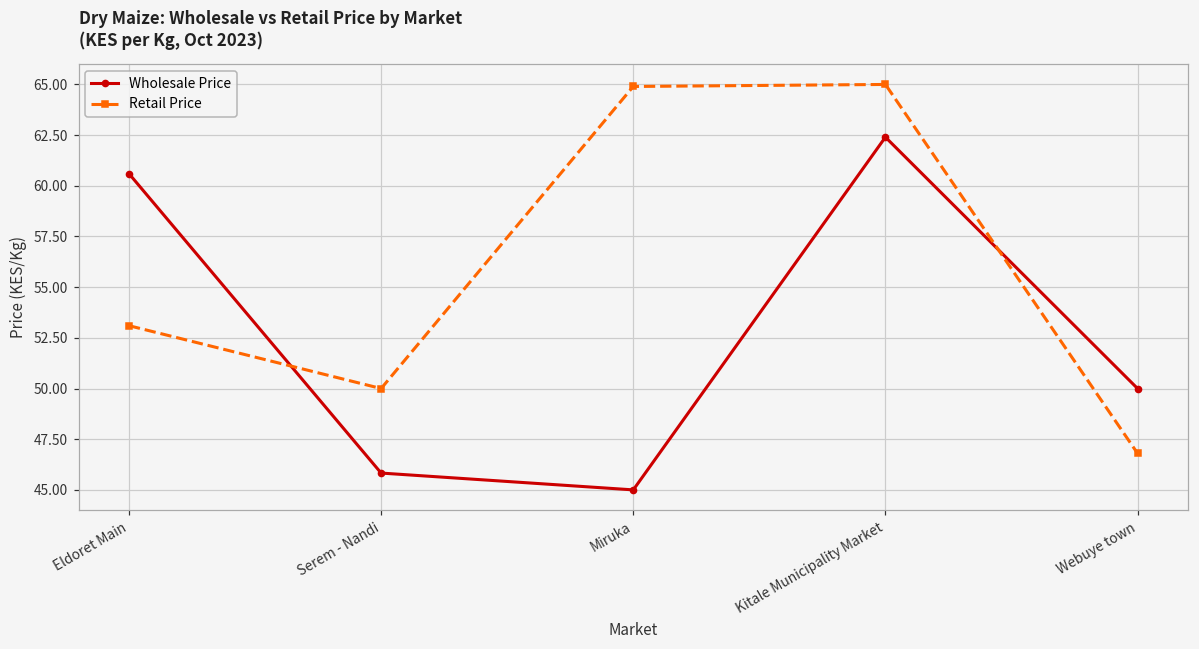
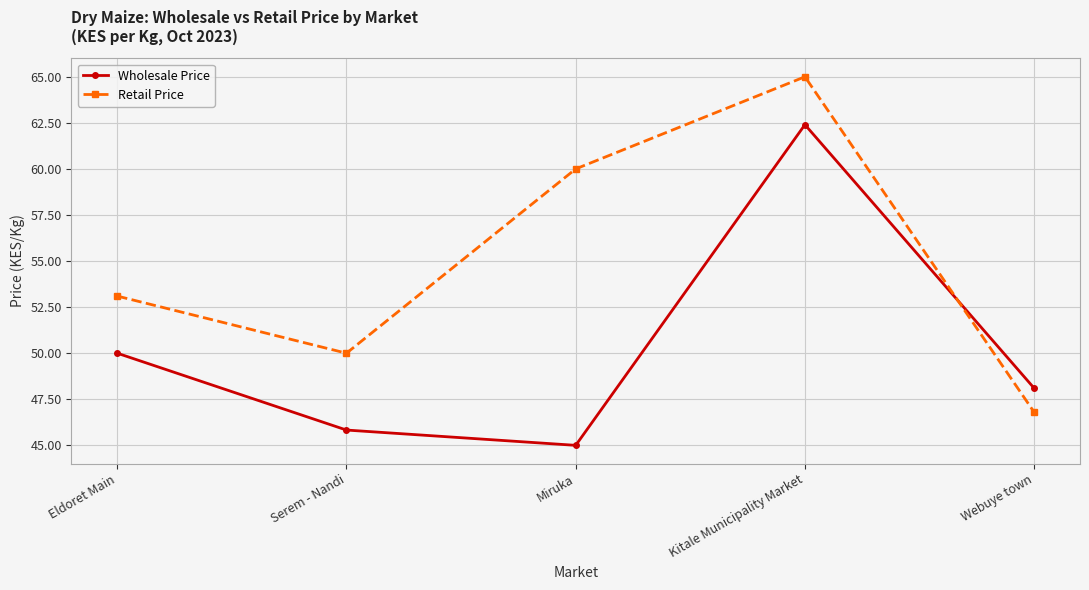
Wholesale Price, Eldoret Main: 60.6 -> 50.0
Retail Price, Miruka: 64.9 -> 60.0
Wholesale Price, Webuye town: 50.0 -> 48.1
